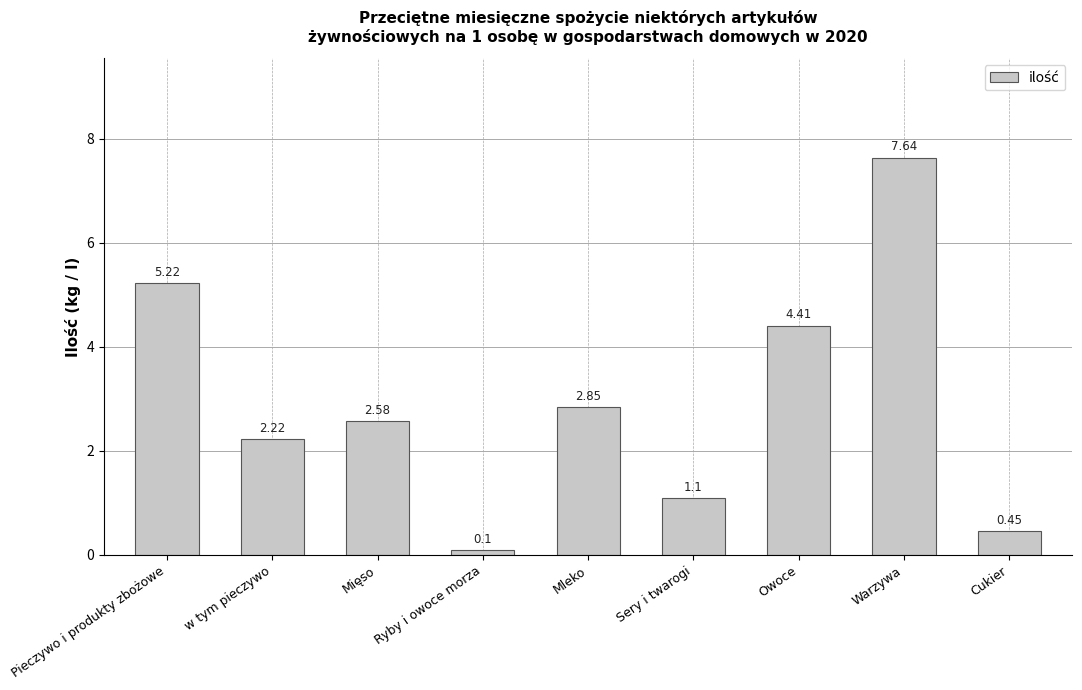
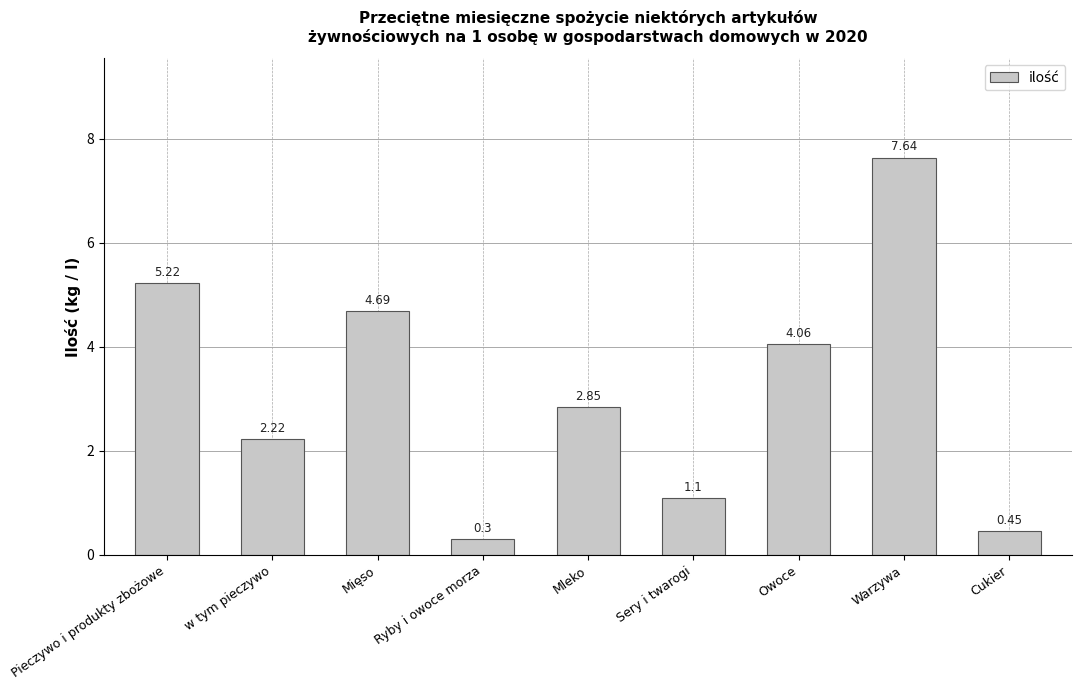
Mięso: 2.58 -> 4.69
Ryby i owoce morza: 0.1 -> 0.3
Owoce: 4.41 -> 4.06
